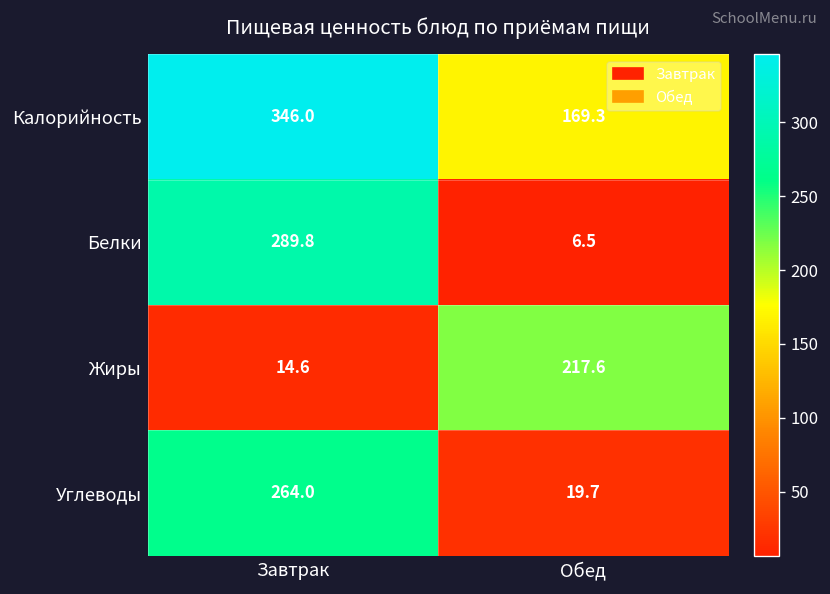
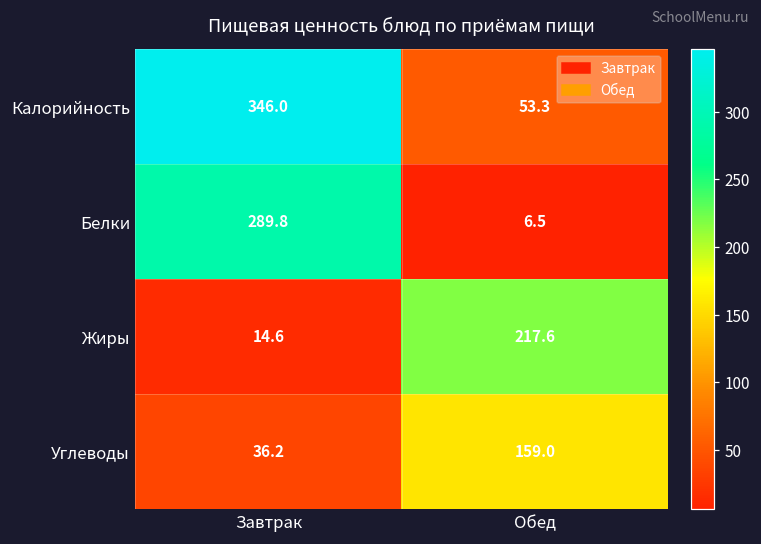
Калорийность, Обед: 169.3 -> 53.3
Углеводы, Завтрак: 264.0 -> 36.2
Углеводы, Обед: 19.7 -> 159.0
